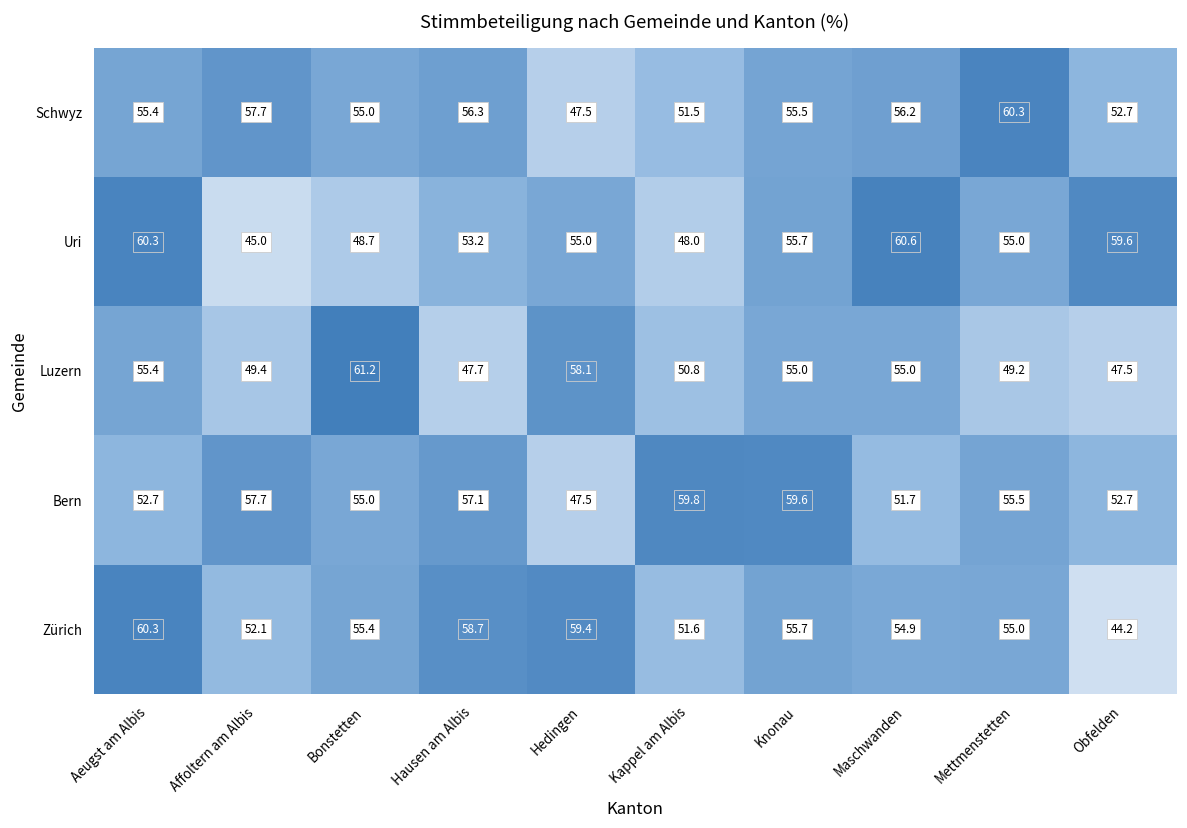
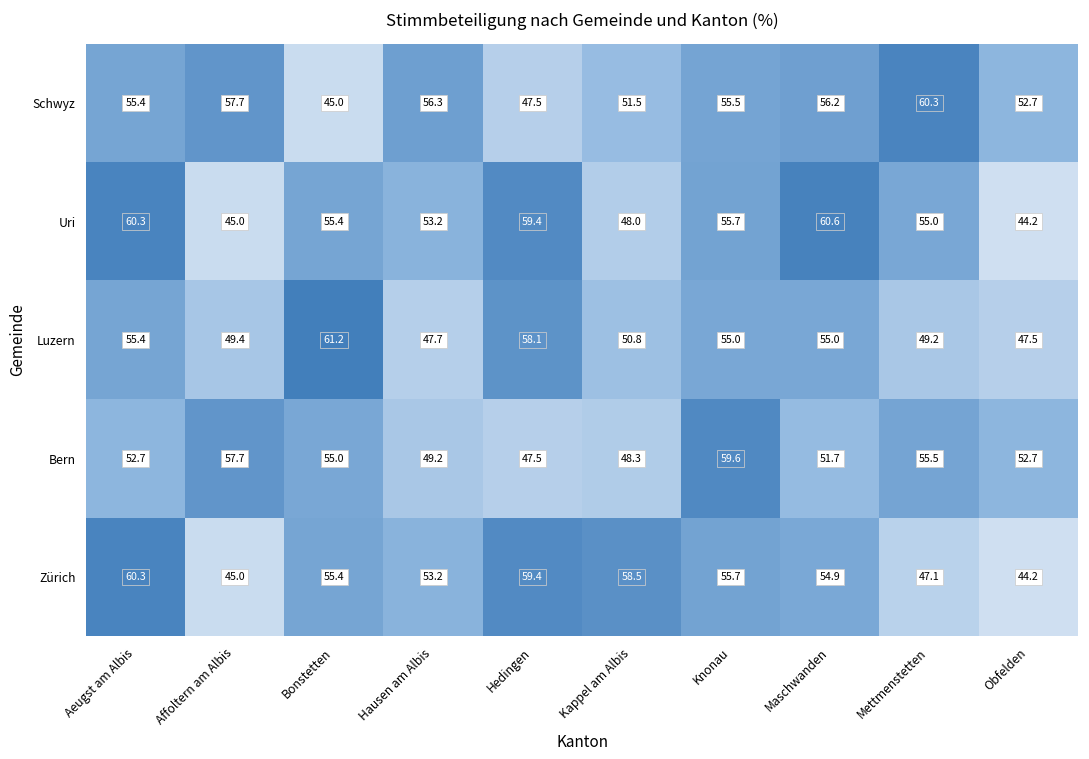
Schwyz, Bonstetten: 55.0 -> 45.0
Uri, Bonstetten: 48.7 -> 55.4
Uri, Hedingen: 55.0 -> 59.4
Uri, Obfelden: 59.6 -> 44.2
Bern, Hausen am Albis: 57.1 -> 49.2
Bern, Kappel am Albis: 59.8 -> 48.3
Zürich, Affoltern am Albis: 52.1 -> 45.0
Zürich, Hausen am Albis: 58.7 -> 53.2
Zürich, Kappel am Albis: 51.6 -> 58.5
Zürich, Mettmenstetten: 55.0 -> 47.1
